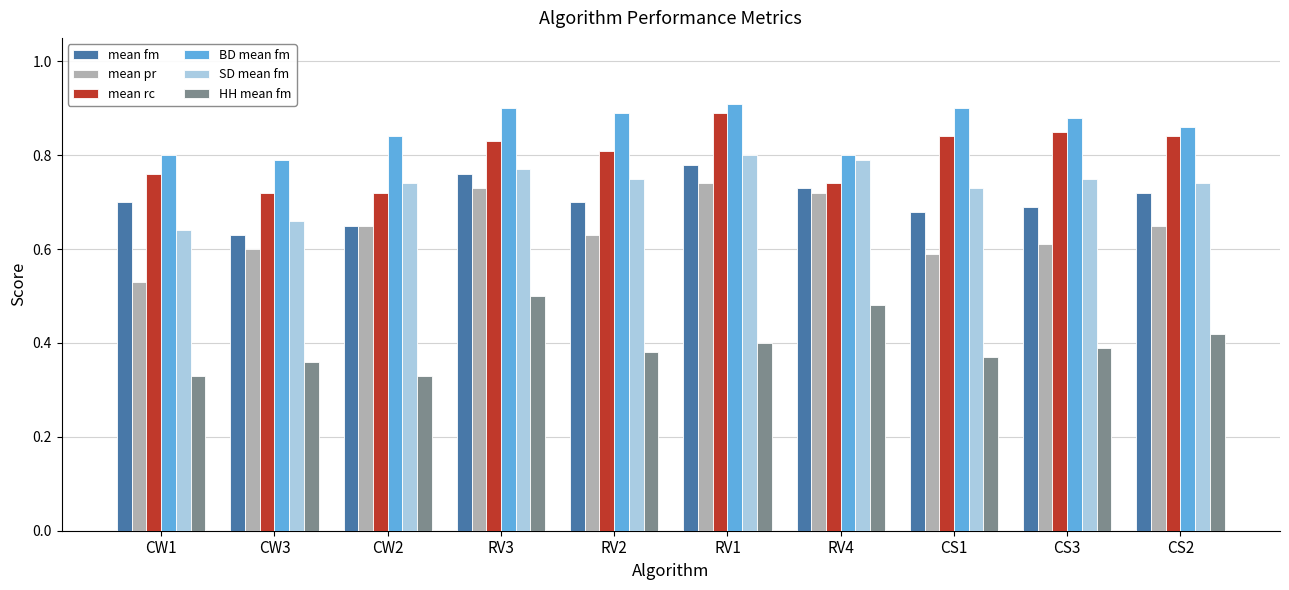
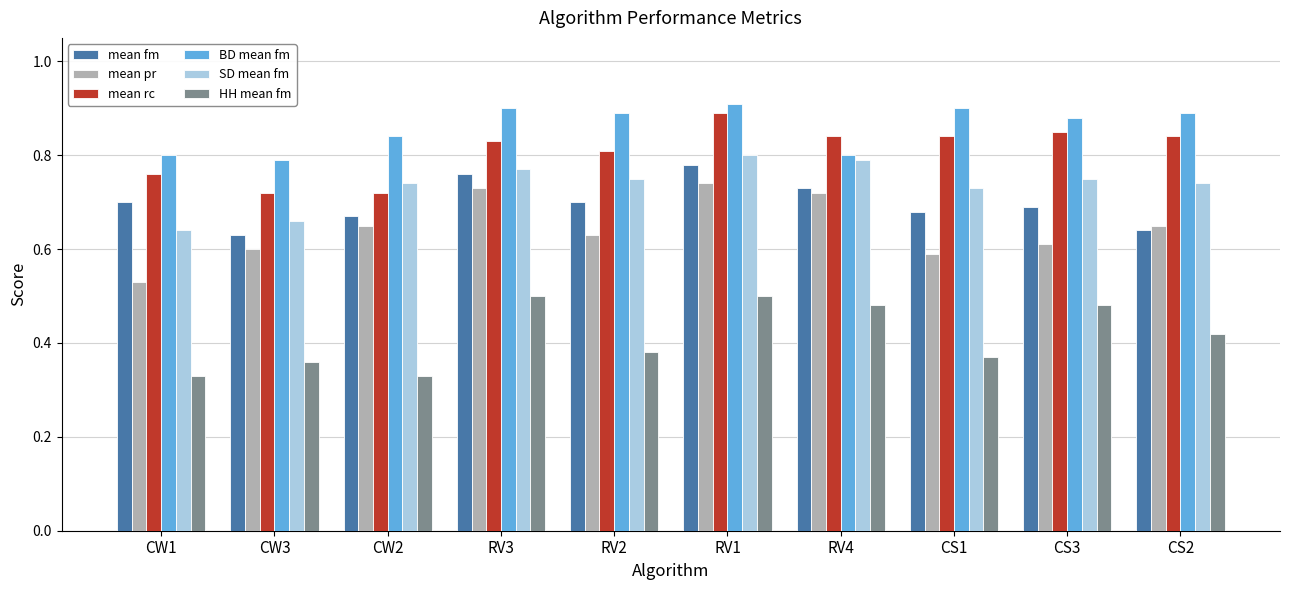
mean fm, CW2: 0.65 -> 0.67
HH mean fm, RV1: 0.4 -> 0.5
mean rc, RV4: 0.74 -> 0.84
HH mean fm, CS3: 0.39 -> 0.48
mean fm, CS2: 0.72 -> 0.64
BD mean fm, CS2: 0.86 -> 0.89
